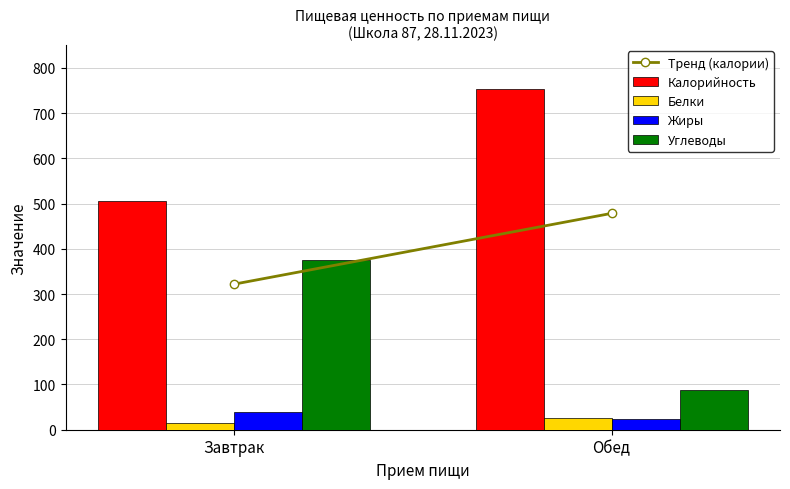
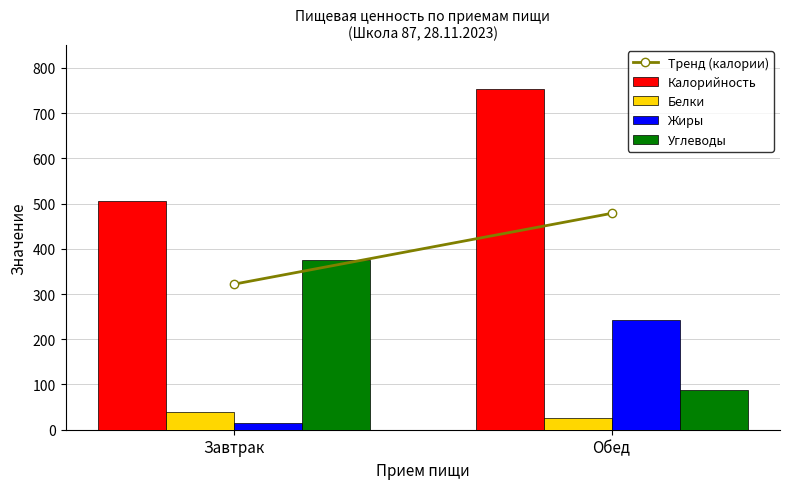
Белки, Завтрак: 10 -> 40
Жиры, Завтрак: 40 -> 20
Жиры, Обед: 20 -> 240
